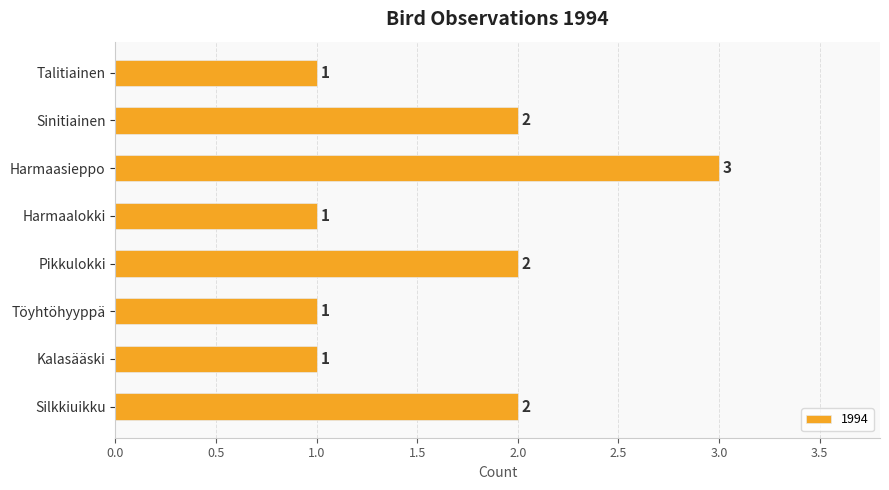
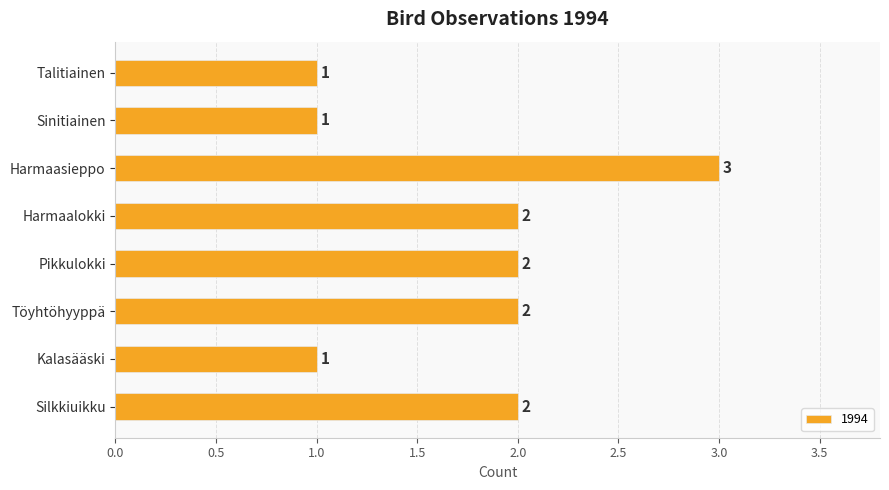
Sinitiainen: 2 -> 1
Harmaalokki: 1 -> 2
Töyhtöhyyppä: 1 -> 2
